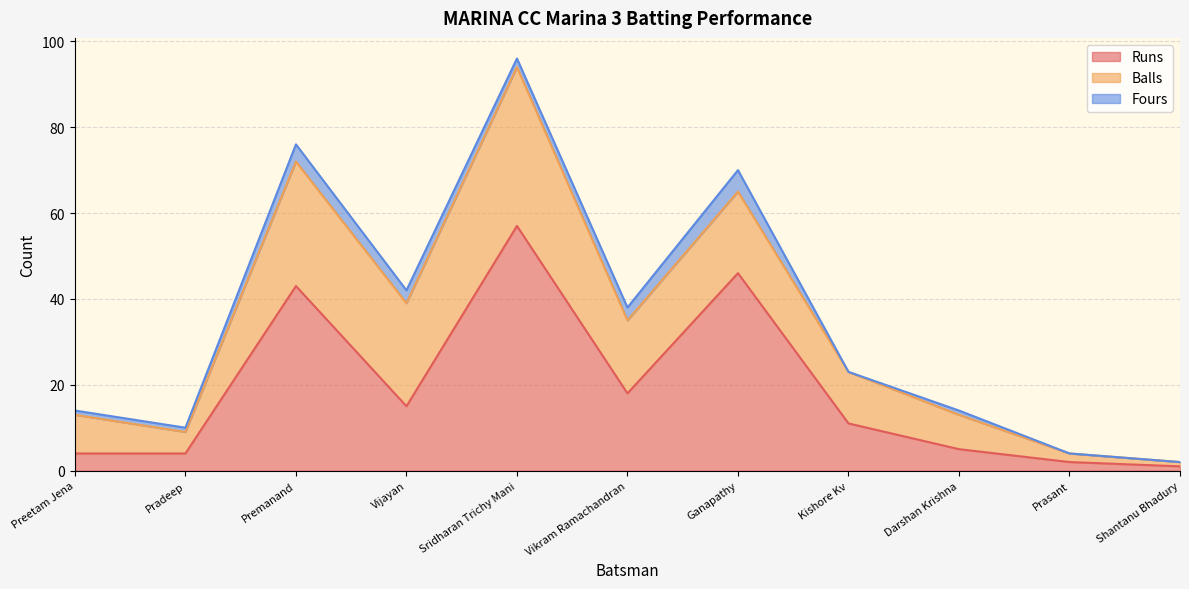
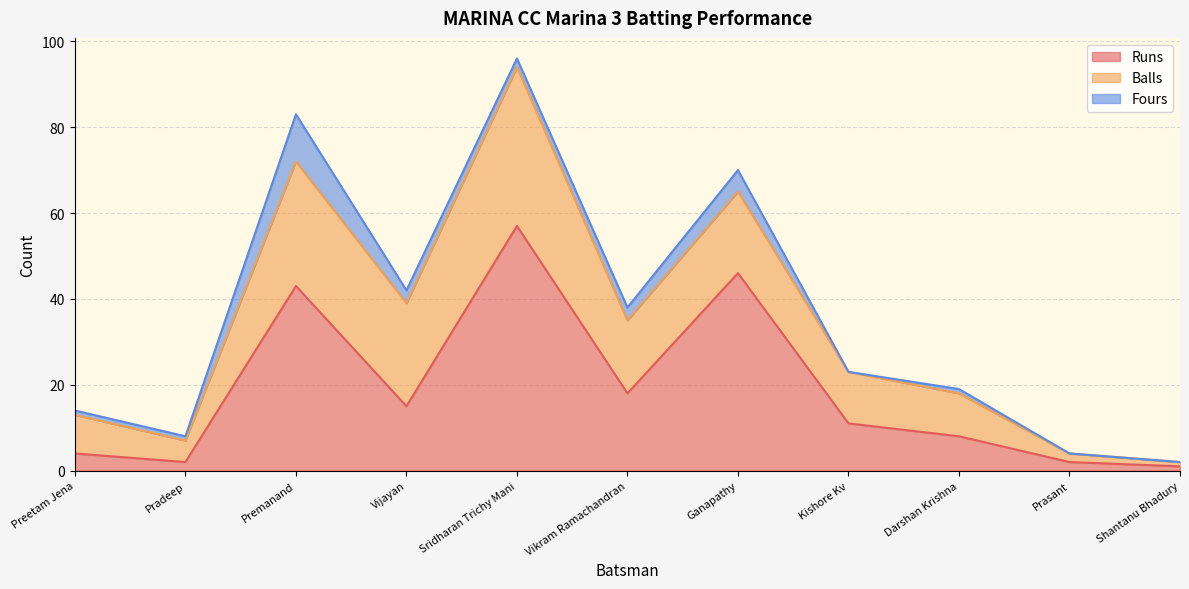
Runs, Pradeep: 4 -> 2
Fours, Premanand: 4 -> 11
Runs, Darshan Krishna: 5 -> 8
Balls, Darshan Krishna: 8 -> 10
